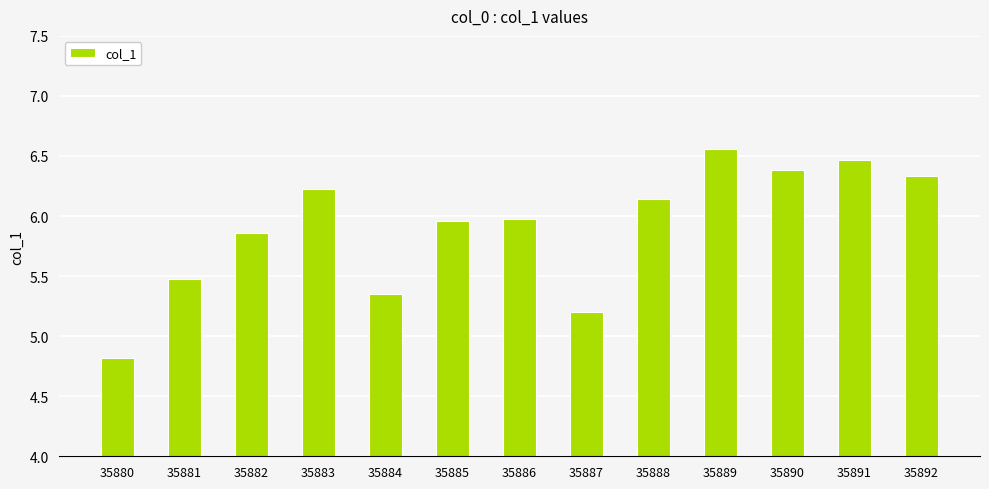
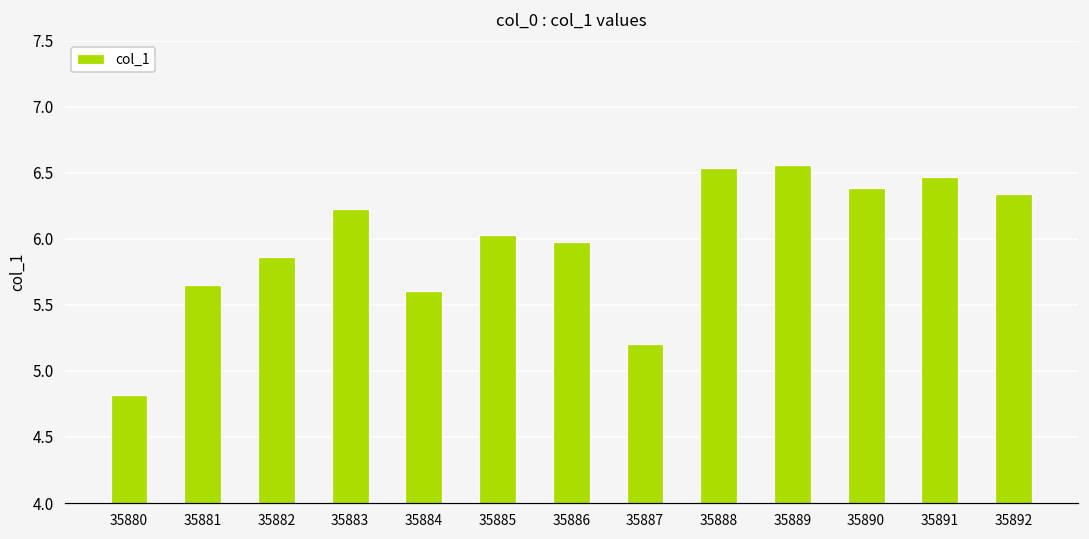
35881: 5.47 -> 5.65
35884: 5.35 -> 5.60
35885: 5.96 -> 6.03
35888: 6.14 -> 6.53
